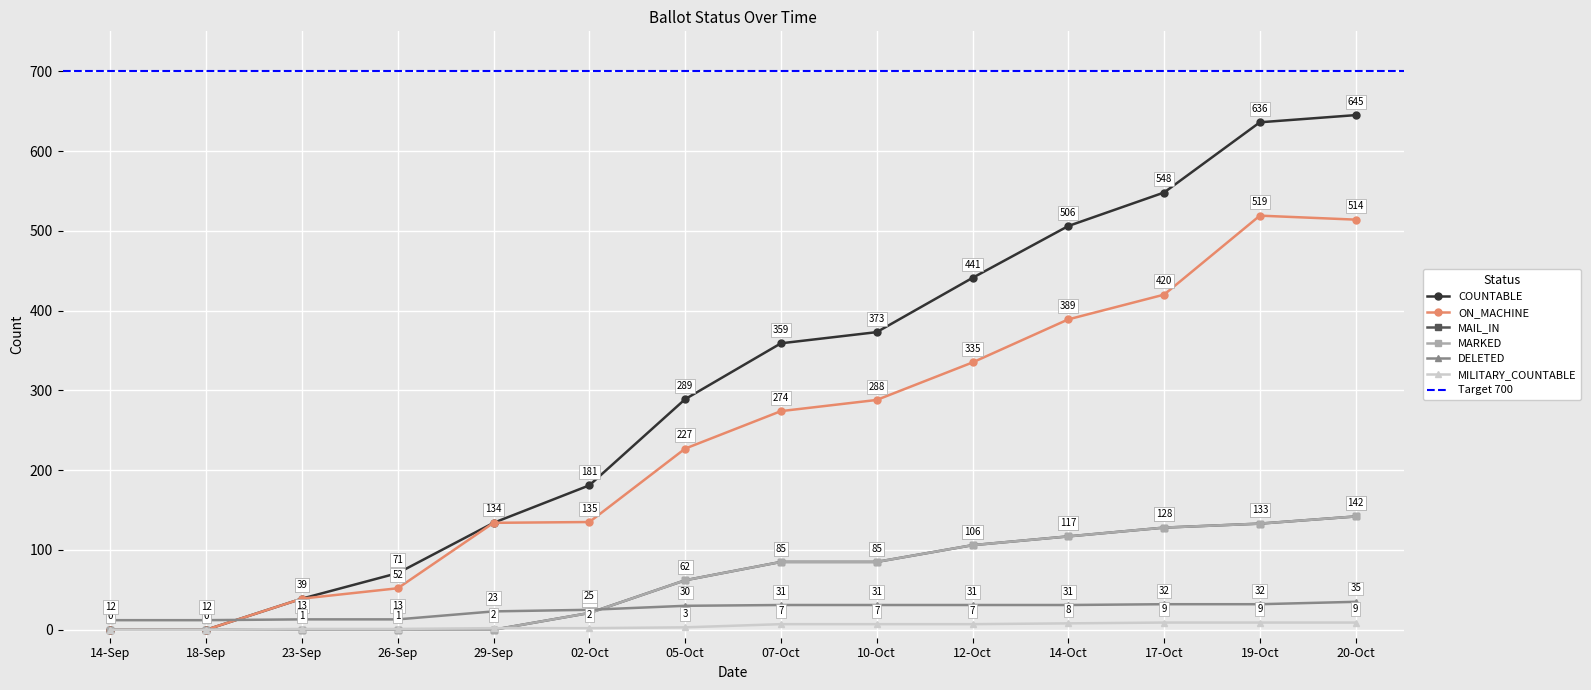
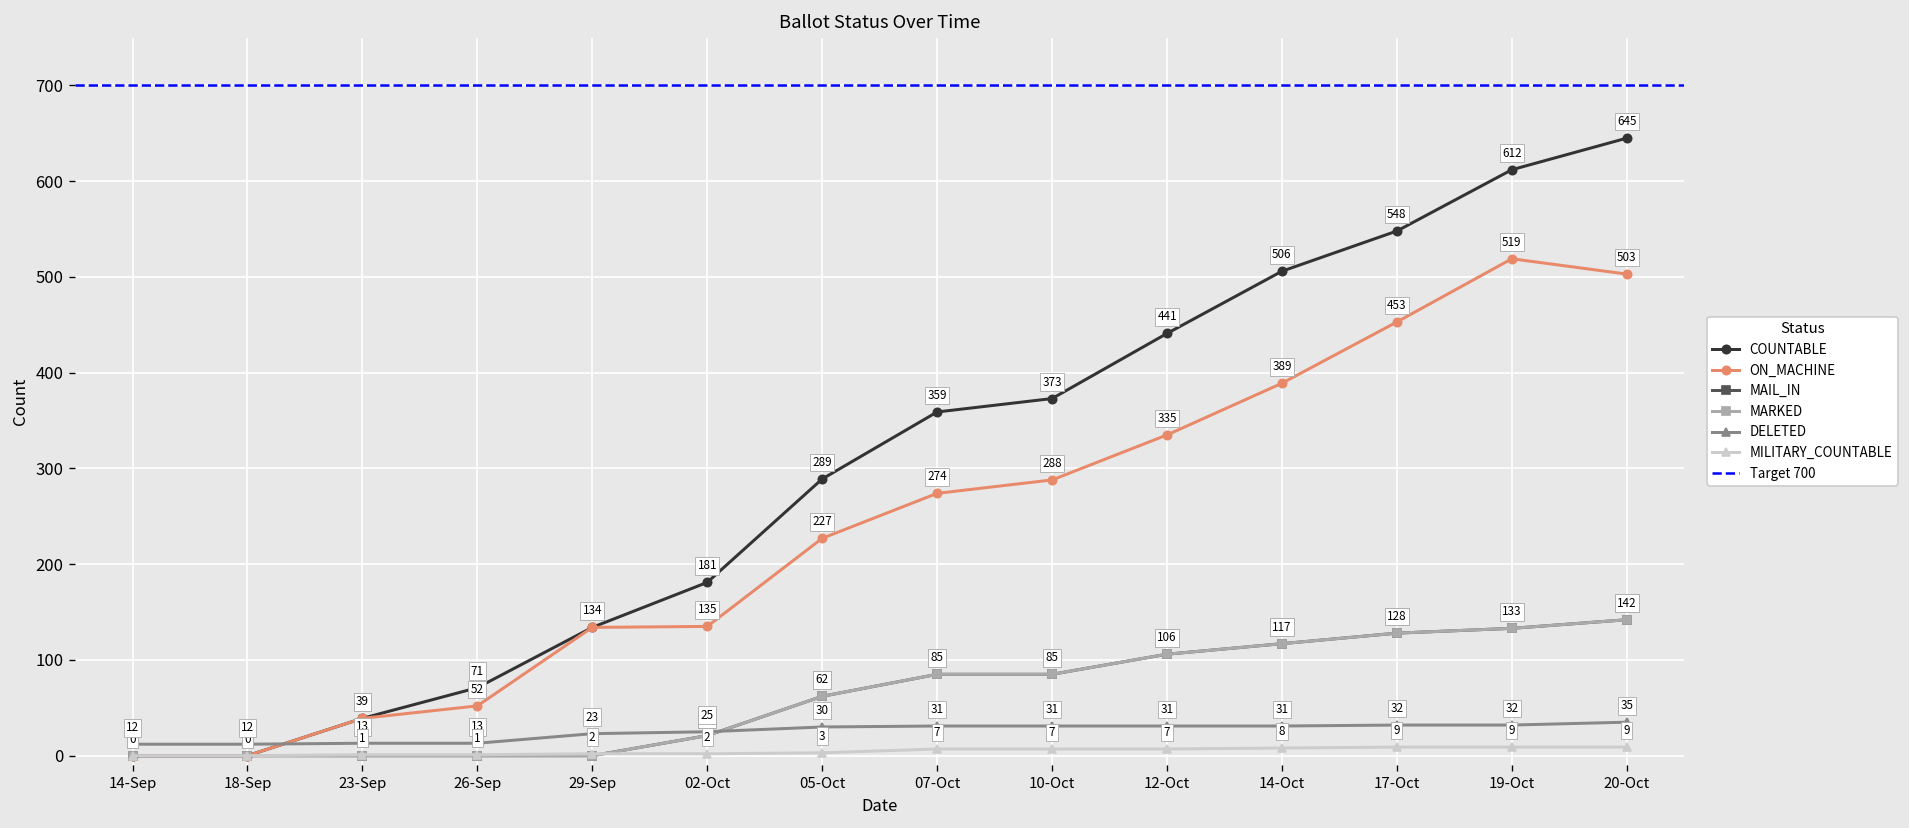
ON_MACHINE, 17-Oct: 420 -> 453
COUNTABLE, 19-Oct: 636 -> 612
ON_MACHINE, 20-Oct: 514 -> 503
